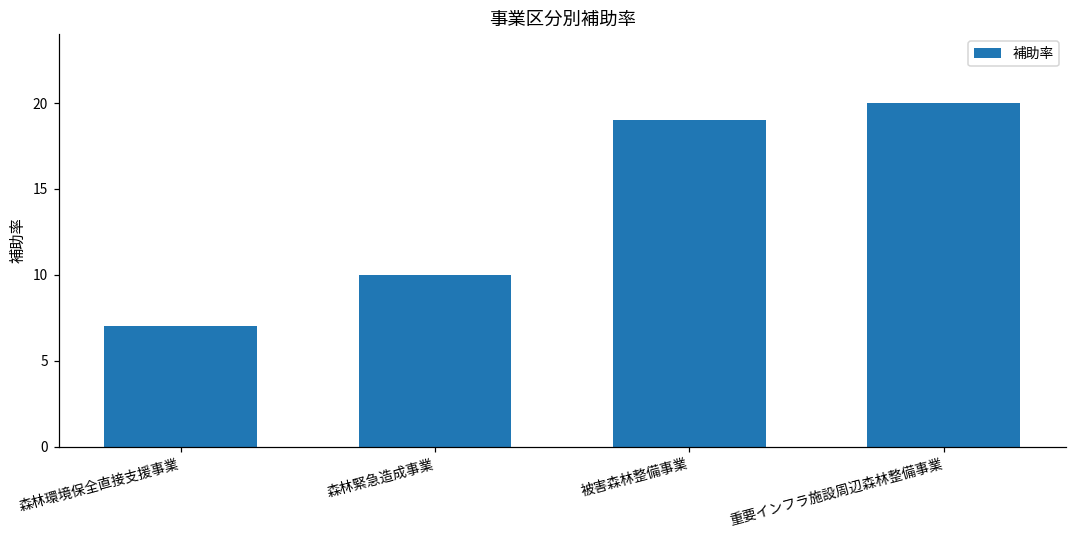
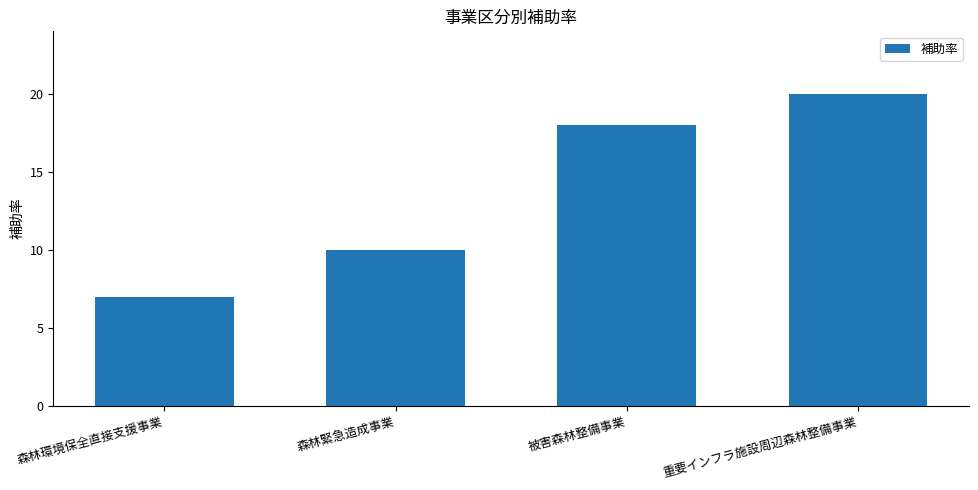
被害森林整備事業: 19 -> 18
